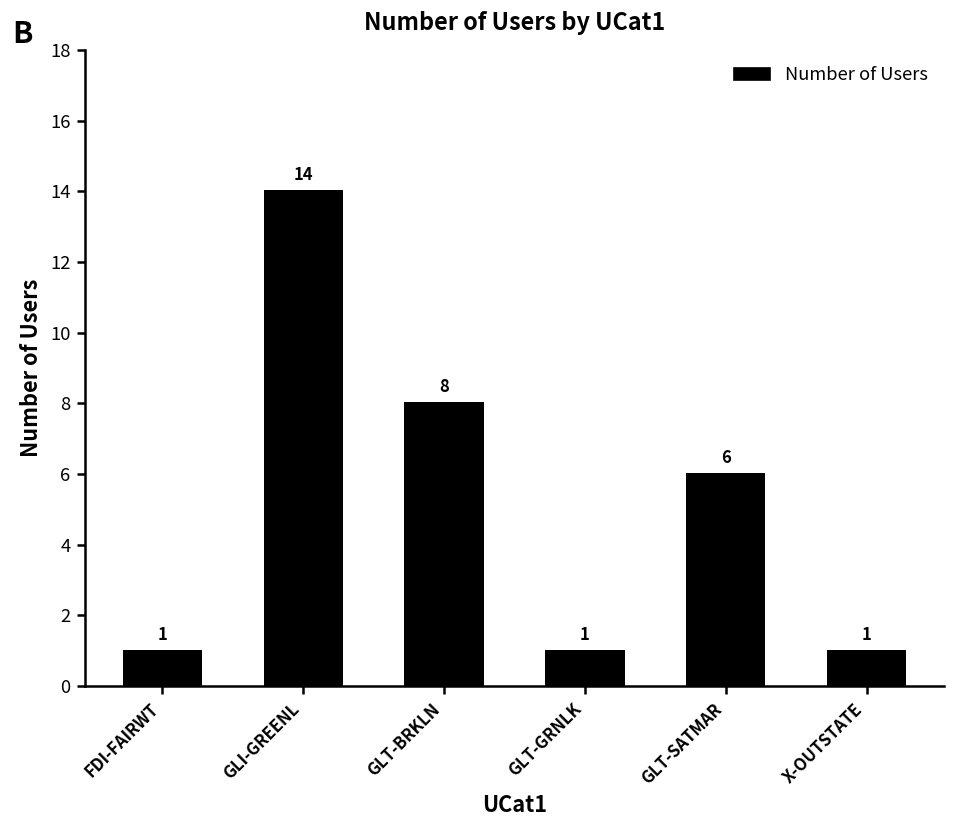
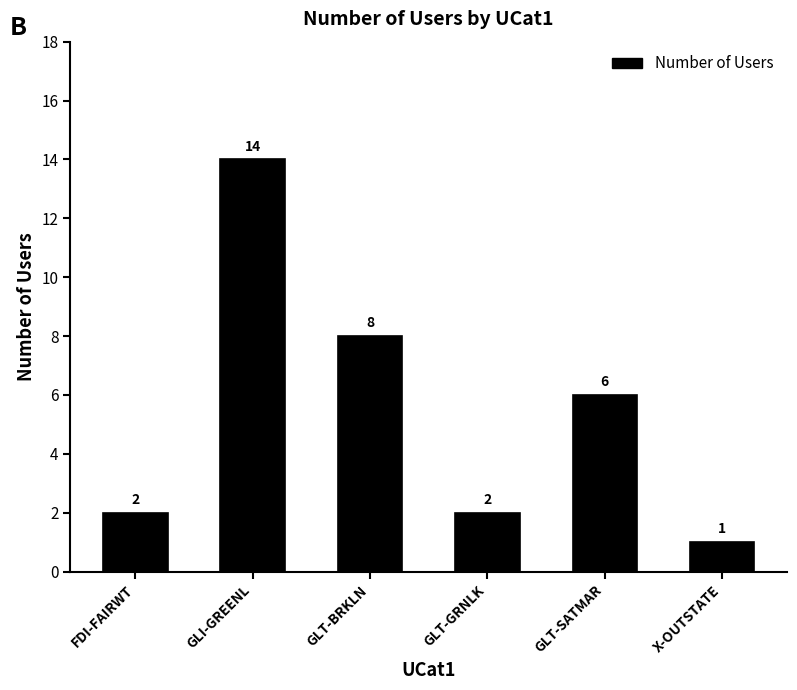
FDI-FAIRWT: 1 -> 2
GLT-GRNLK: 1 -> 2
